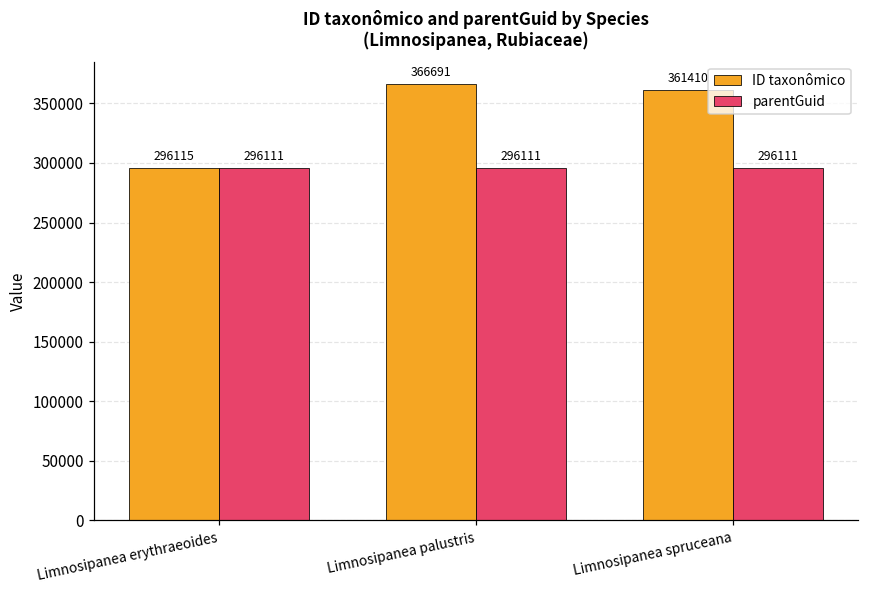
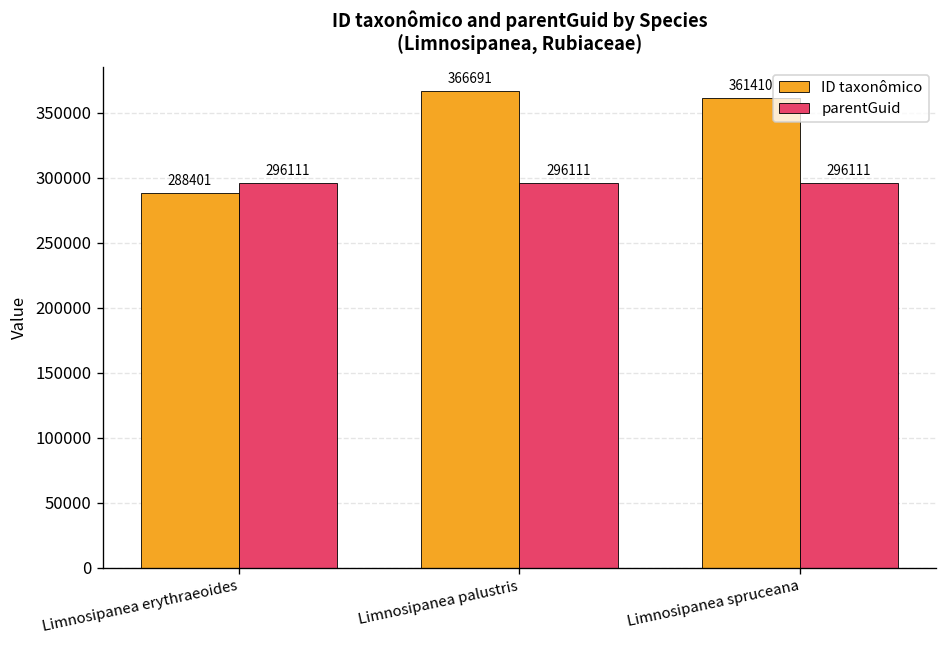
ID taxonômico, Limnosipanea erythraeoides: 296115 -> 288401
